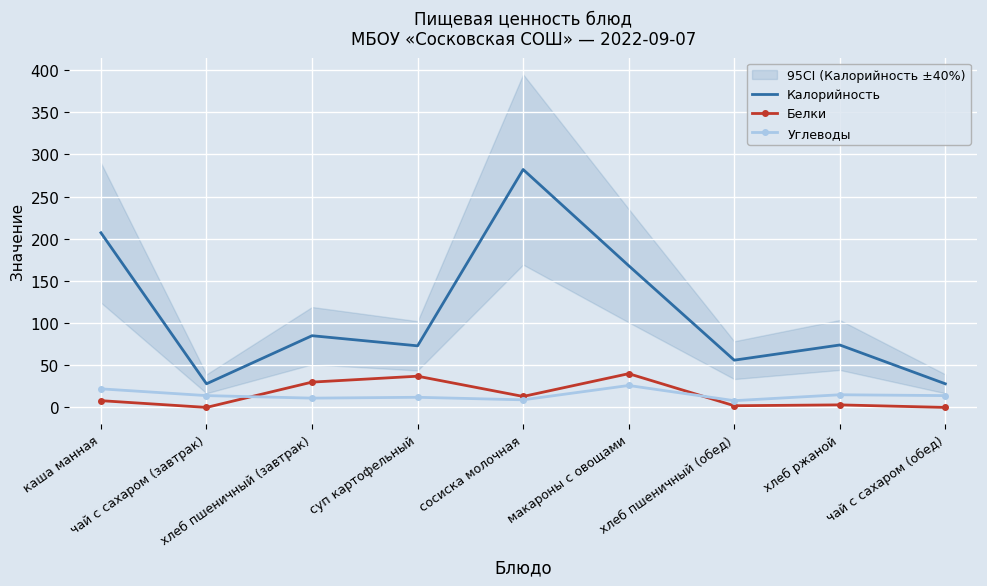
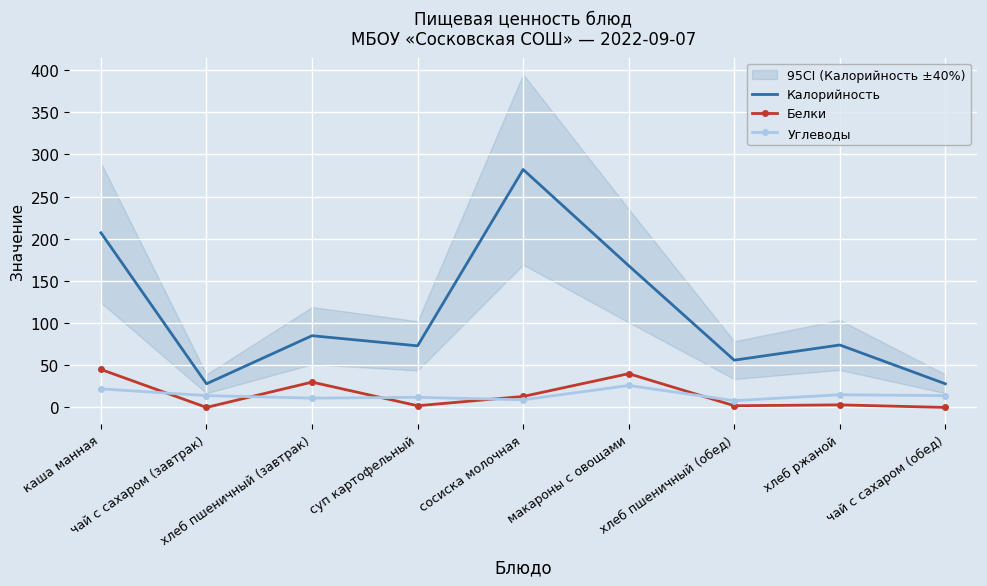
Белки, каша манная: 10 -> 50
Белки, суп картофельный: 40 -> 0
